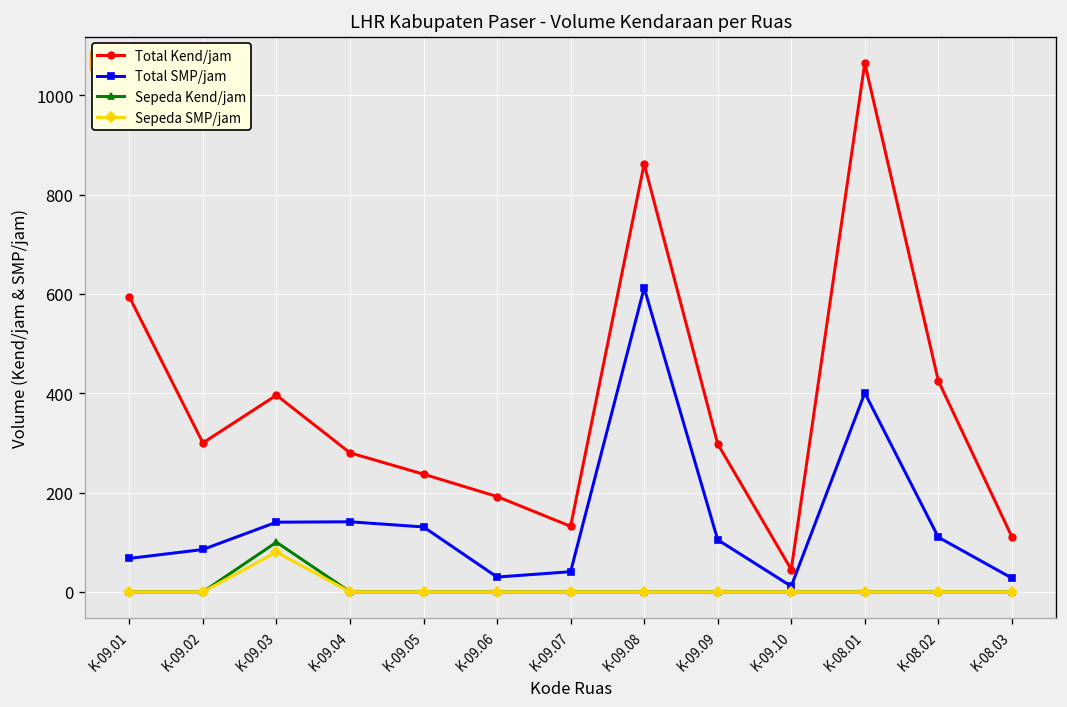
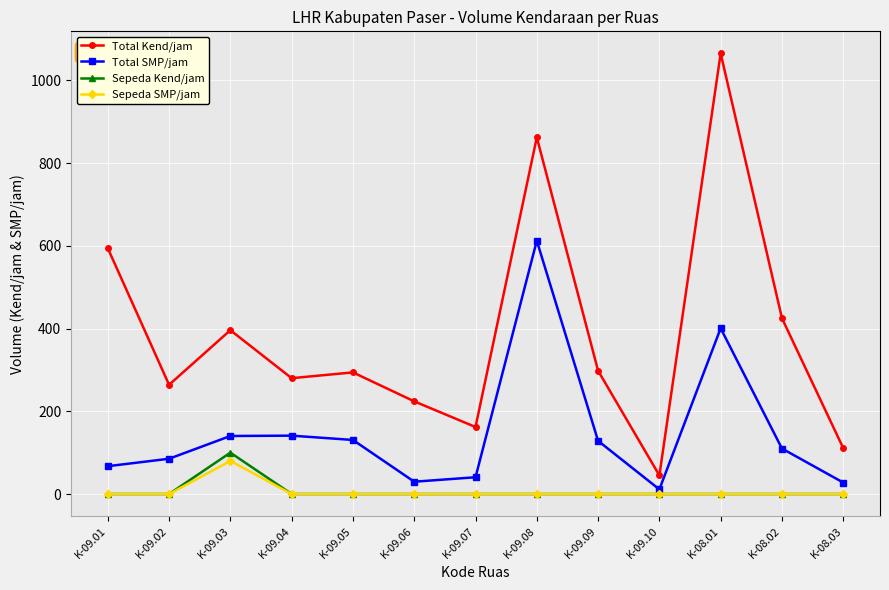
Total Kend/jam, K-09.02: 300 -> 260
Total Kend/jam, K-09.05: 240 -> 290
Total Kend/jam, K-09.06: 190 -> 220
Total Kend/jam, K-09.07: 130 -> 160
Total SMP/jam, K-09.09: 100 -> 130
